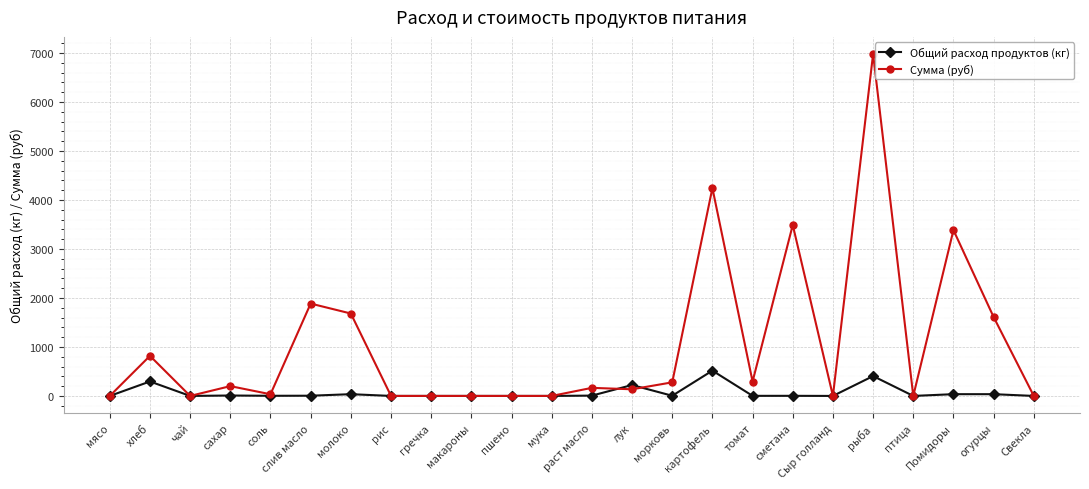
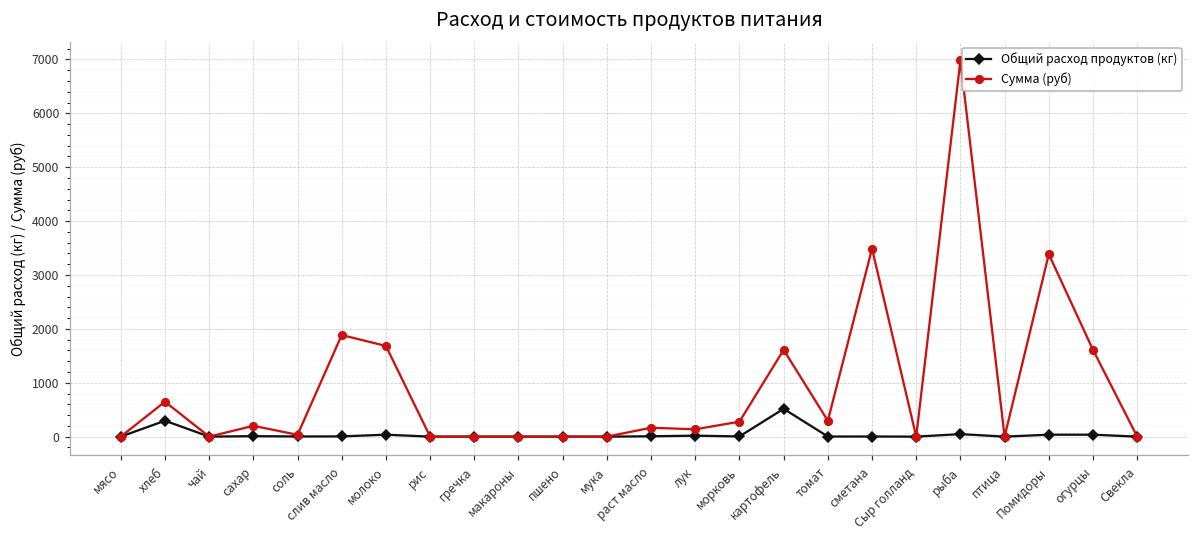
Сумма (руб), хлеб: 800 -> 600
Общий расход продуктов (кг), лук: 200 -> 0
Сумма (руб), картофель: 4200 -> 1600
Общий расход продуктов (кг), рыба: 400 -> 0
